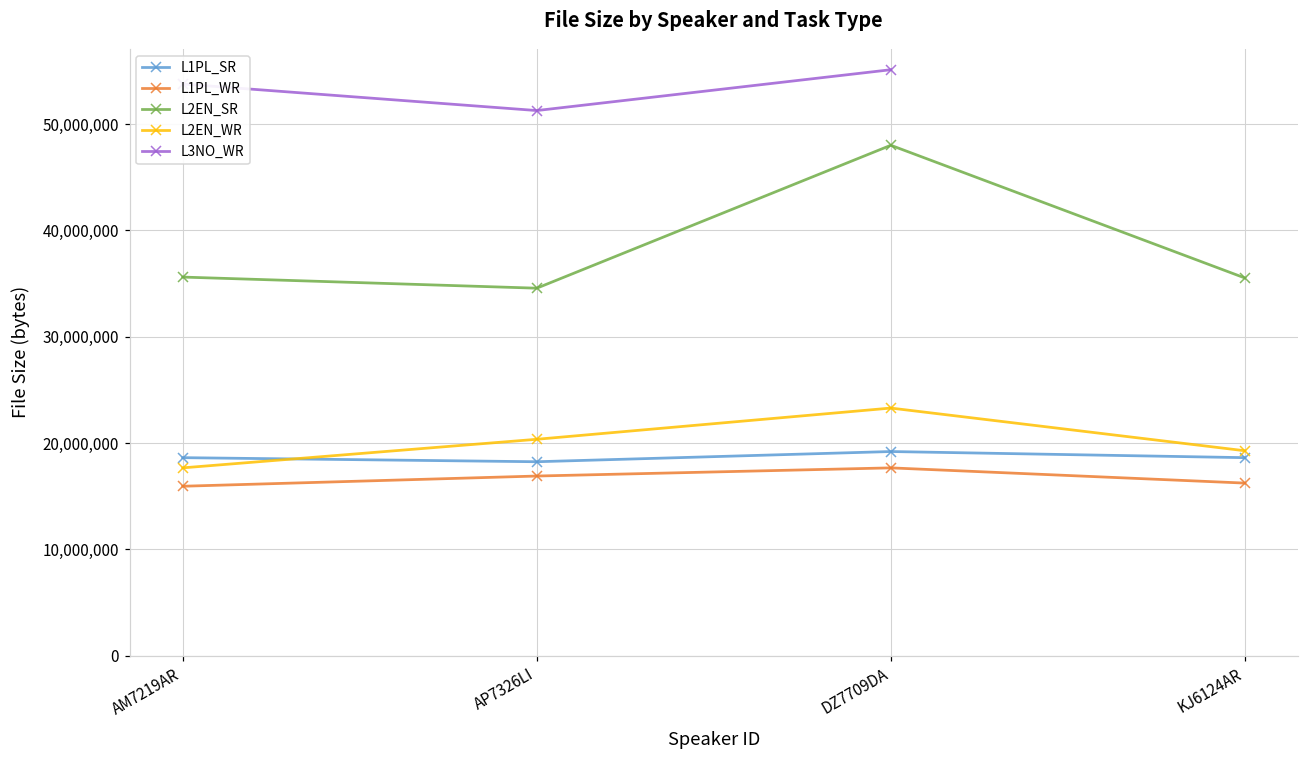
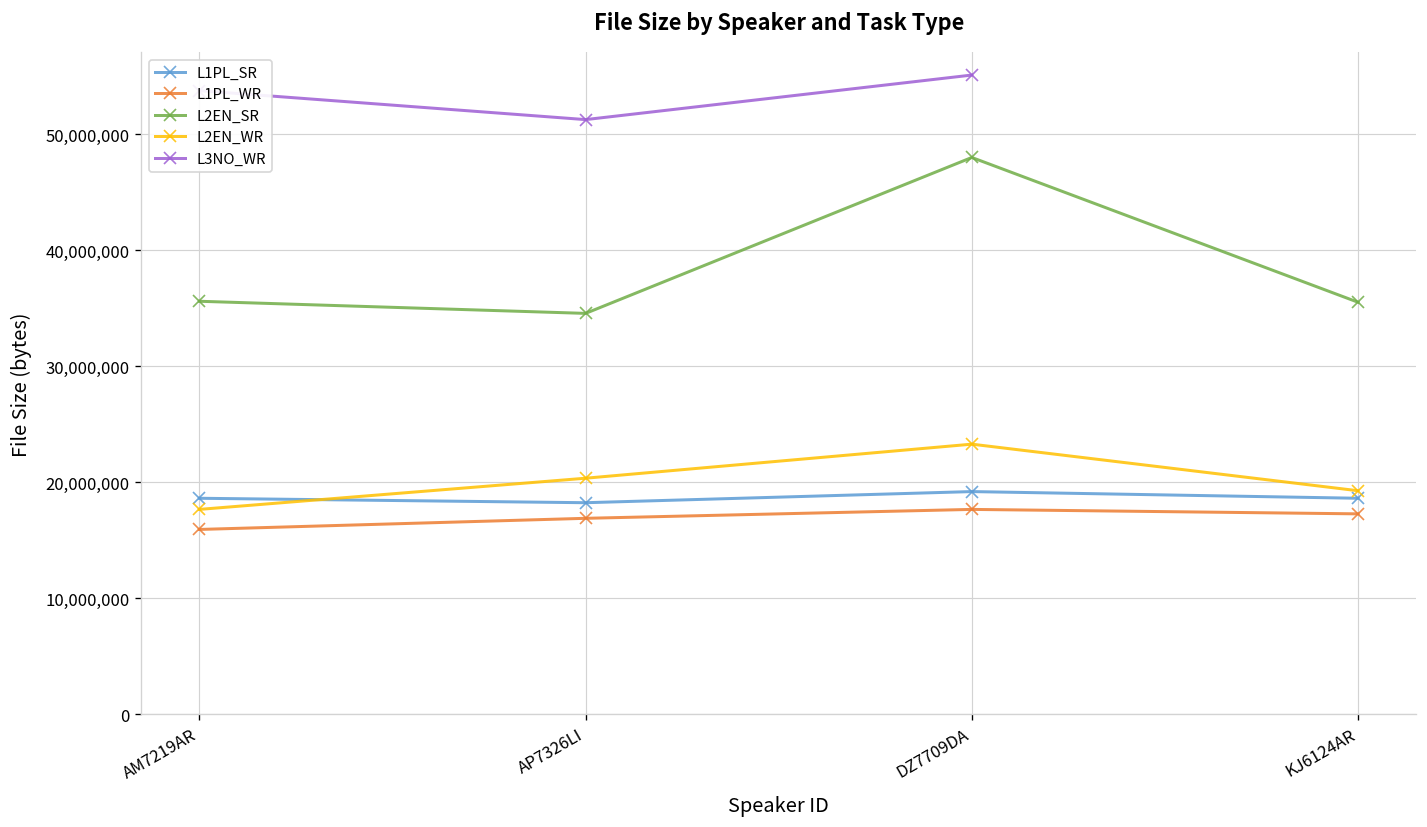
L1PL_WR, KJ6124AR: 16,000,000 -> 17,000,000
